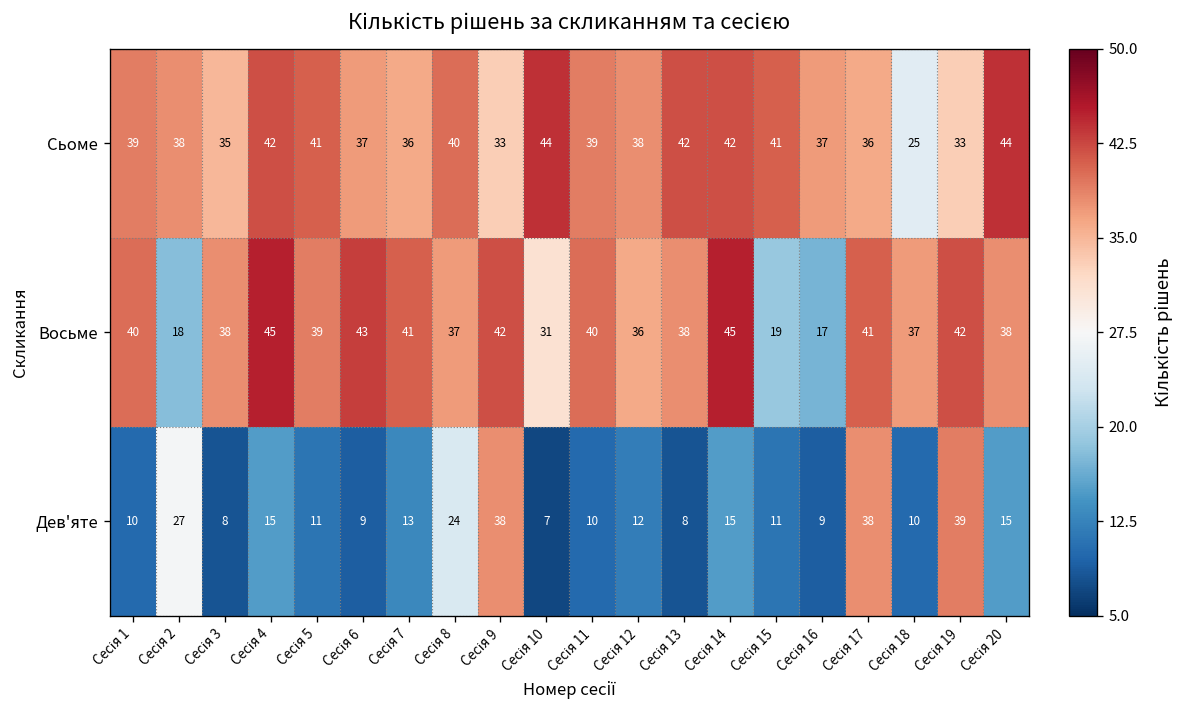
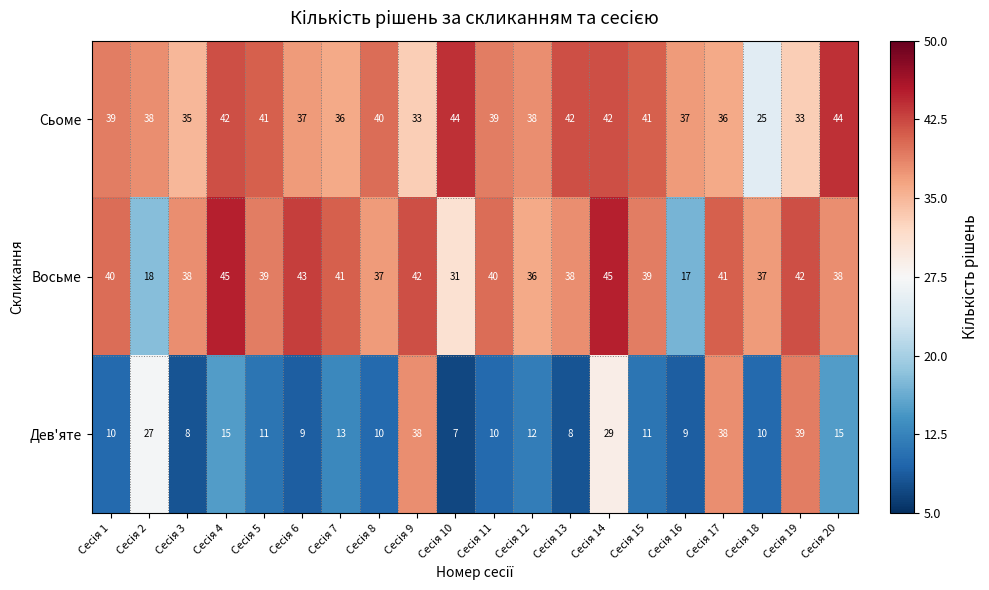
Восьме, Сесія 15: 19 -> 39
Дев'яте, Сесія 8: 24 -> 10
Дев'яте, Сесія 14: 15 -> 29
